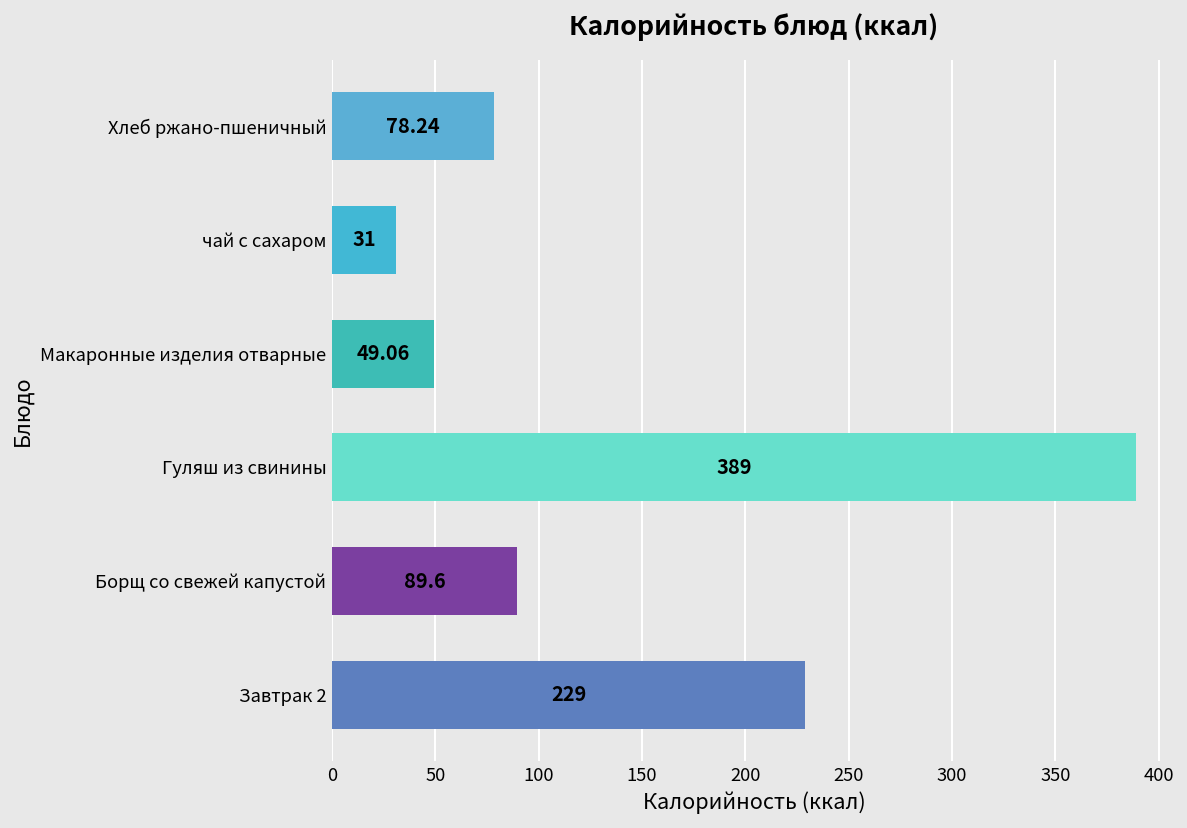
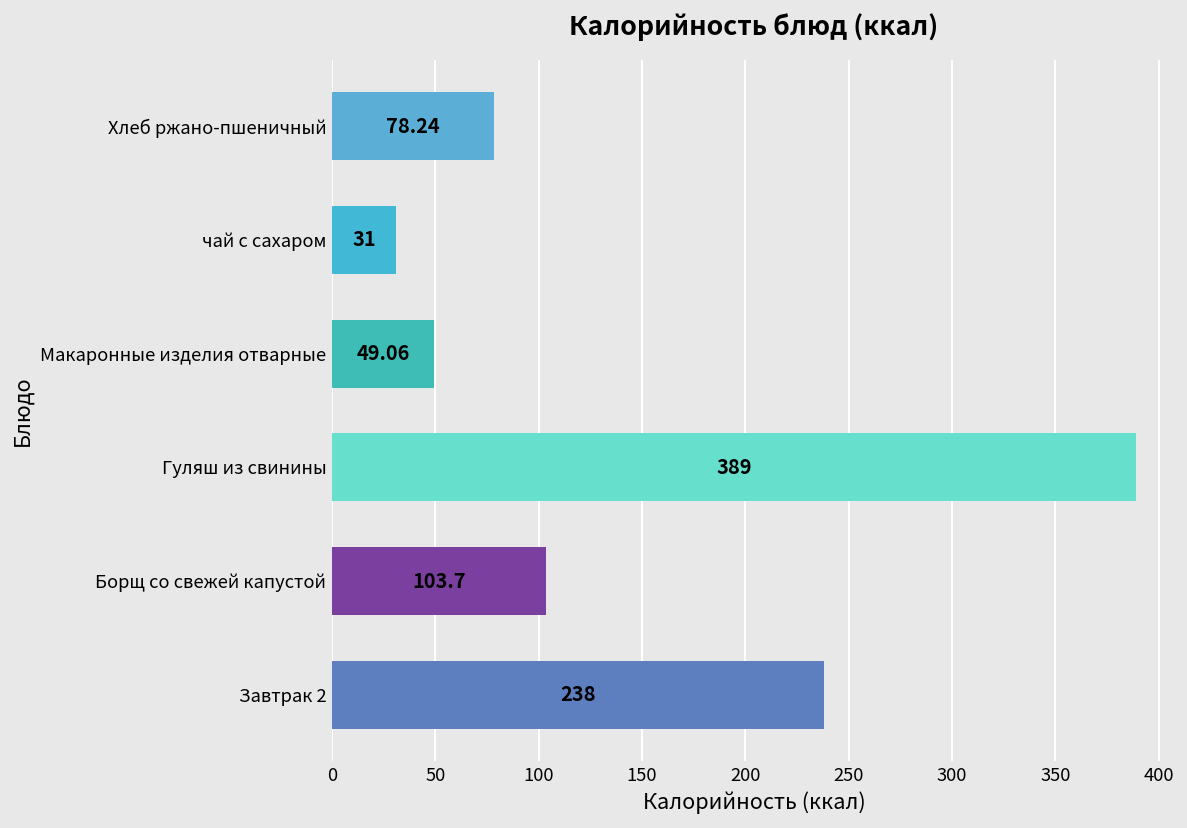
Борщ со свежей капустой: 89.6 -> 103.7
Завтрак 2: 229 -> 238
